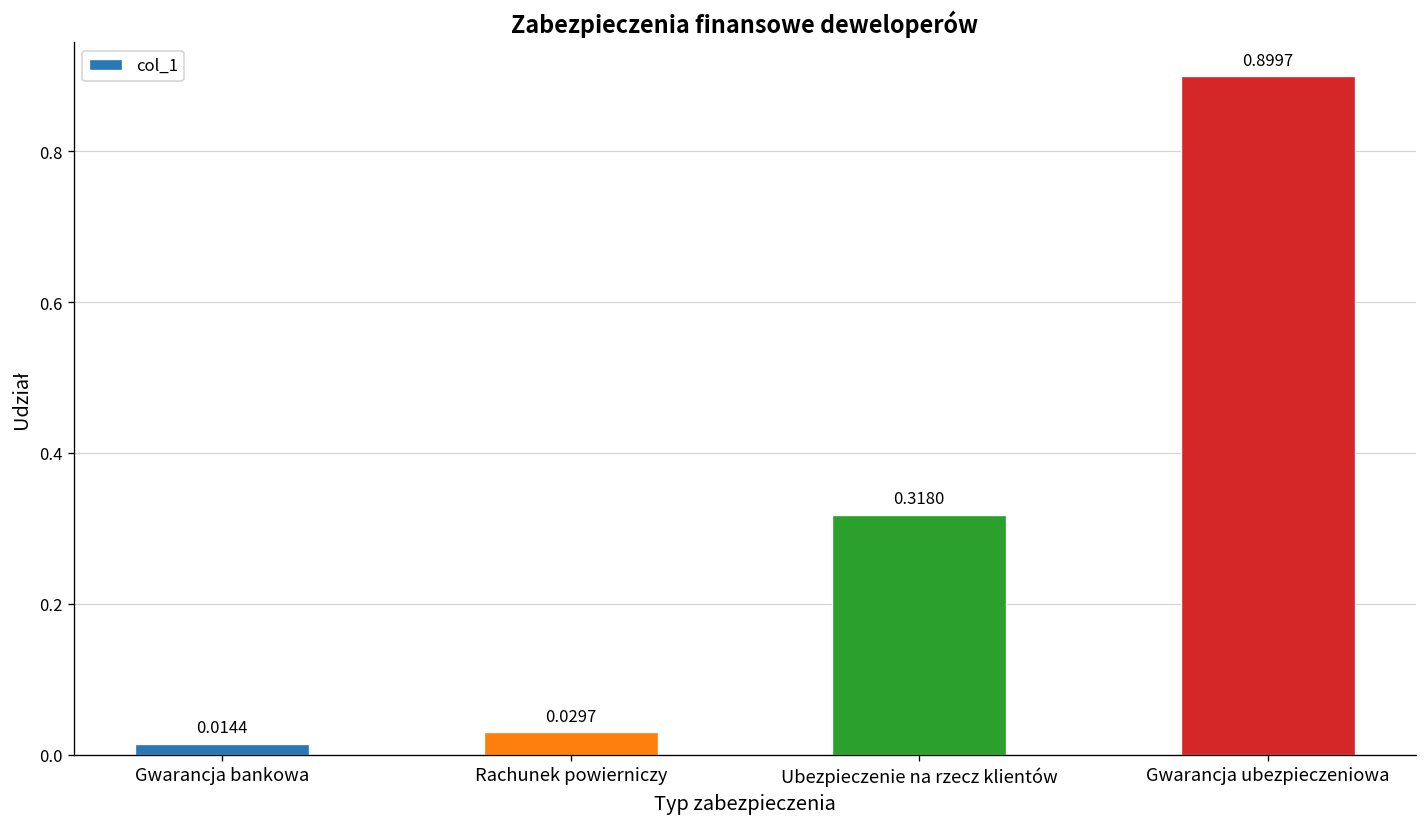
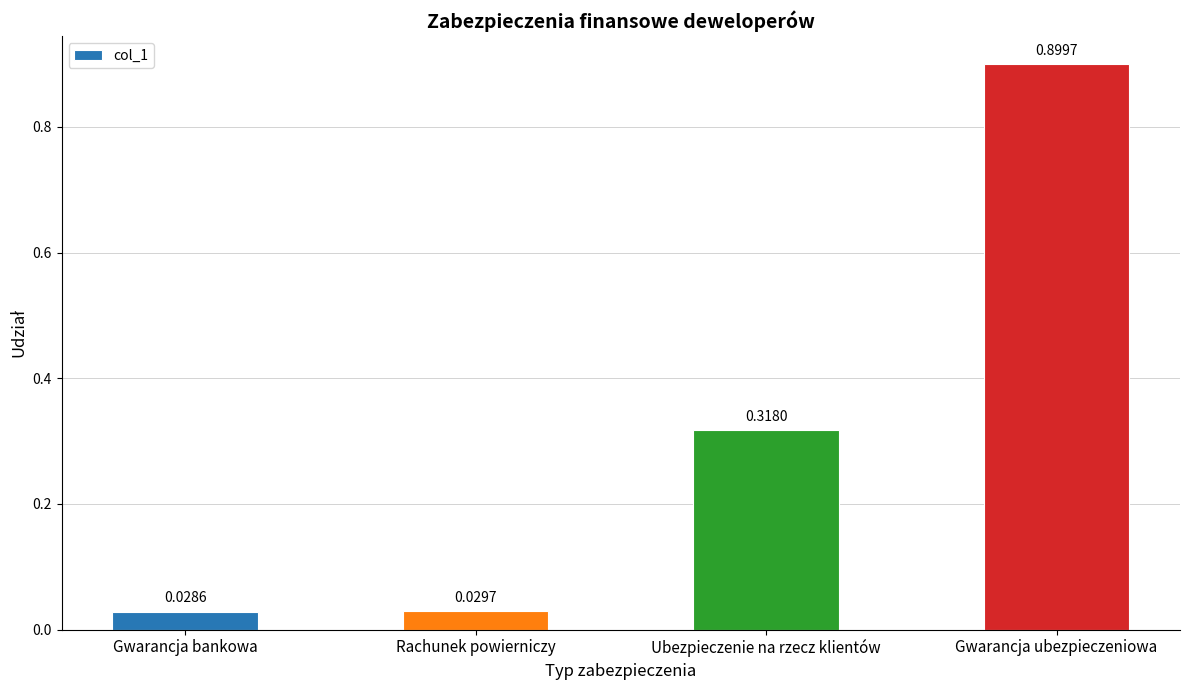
Gwarancja bankowa: 0.0144 -> 0.0286
